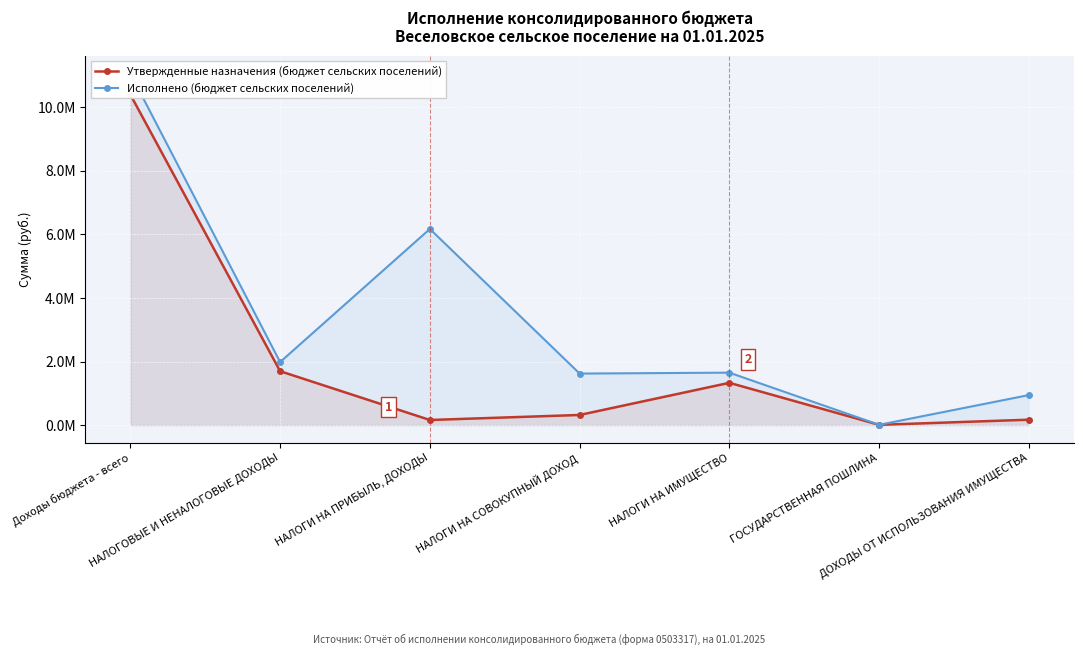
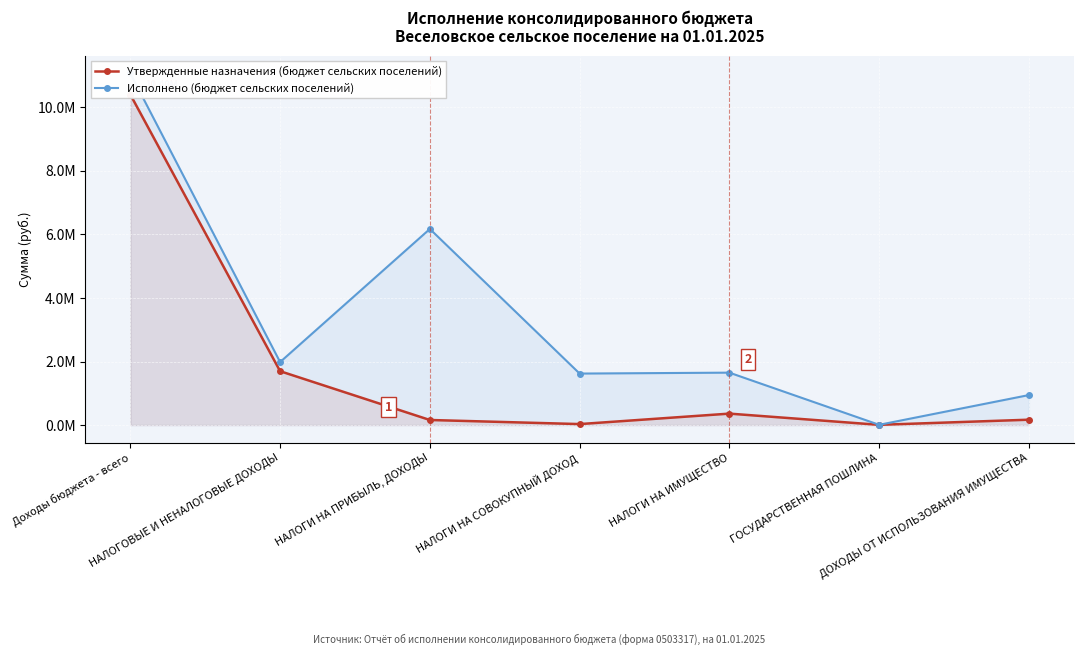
Утвержденные назначения (бюджет сельских поселений), НАЛОГИ НА СОВОКУПНЫЙ ДОХОД: 300000 -> 0
Утвержденные назначения (бюджет сельских поселений), НАЛОГИ НА ИМУЩЕСТВО: 1300000 -> 400000
